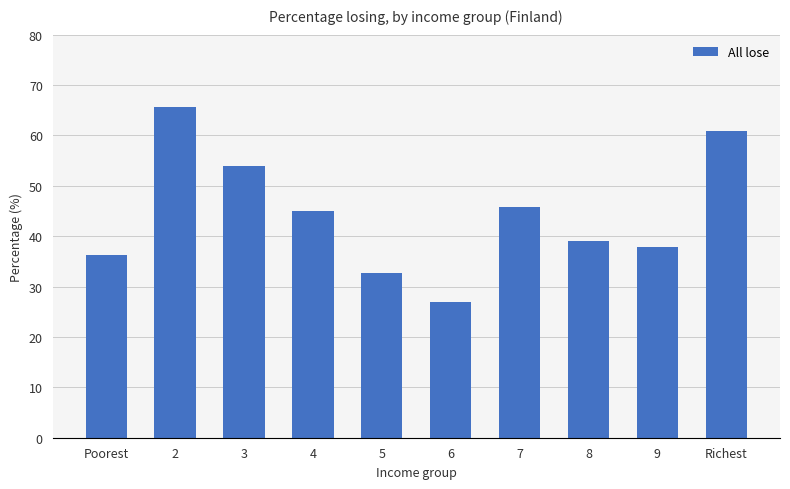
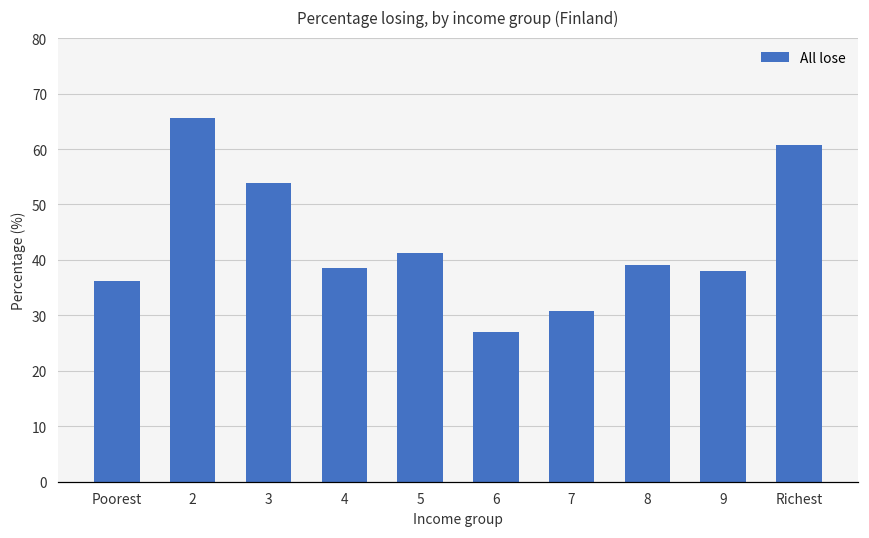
4: 45 -> 38
5: 33 -> 41
7: 46 -> 31
